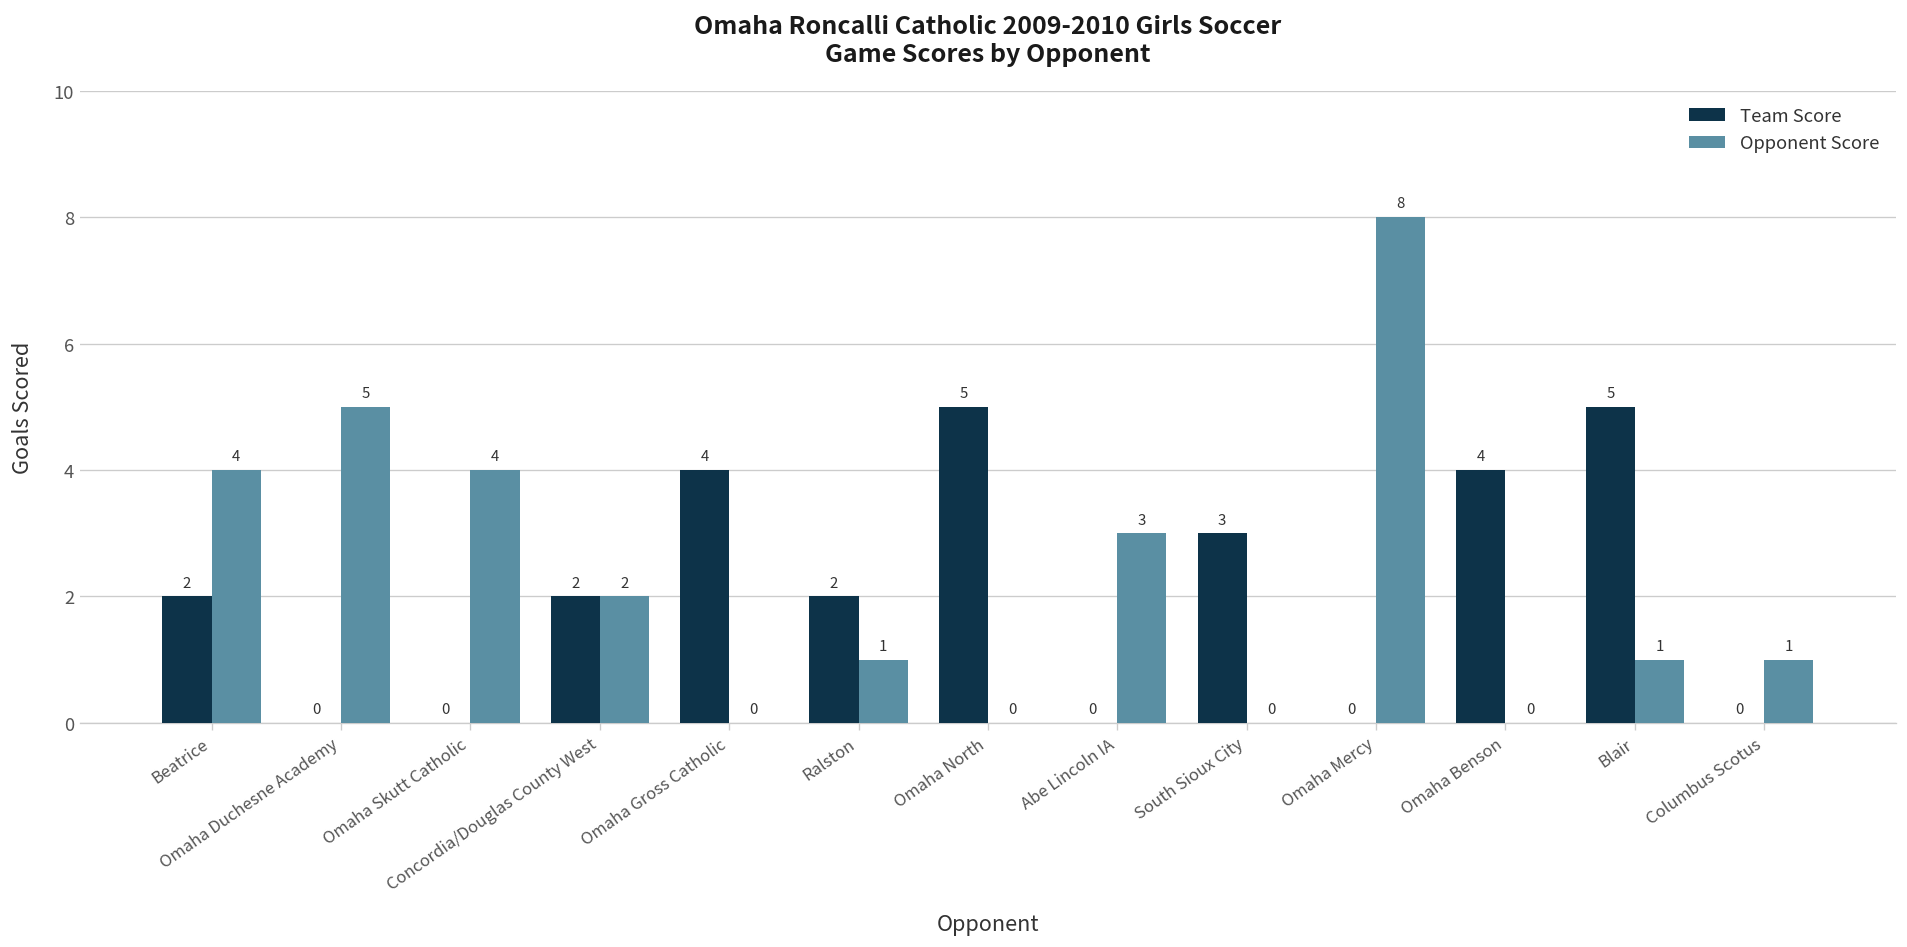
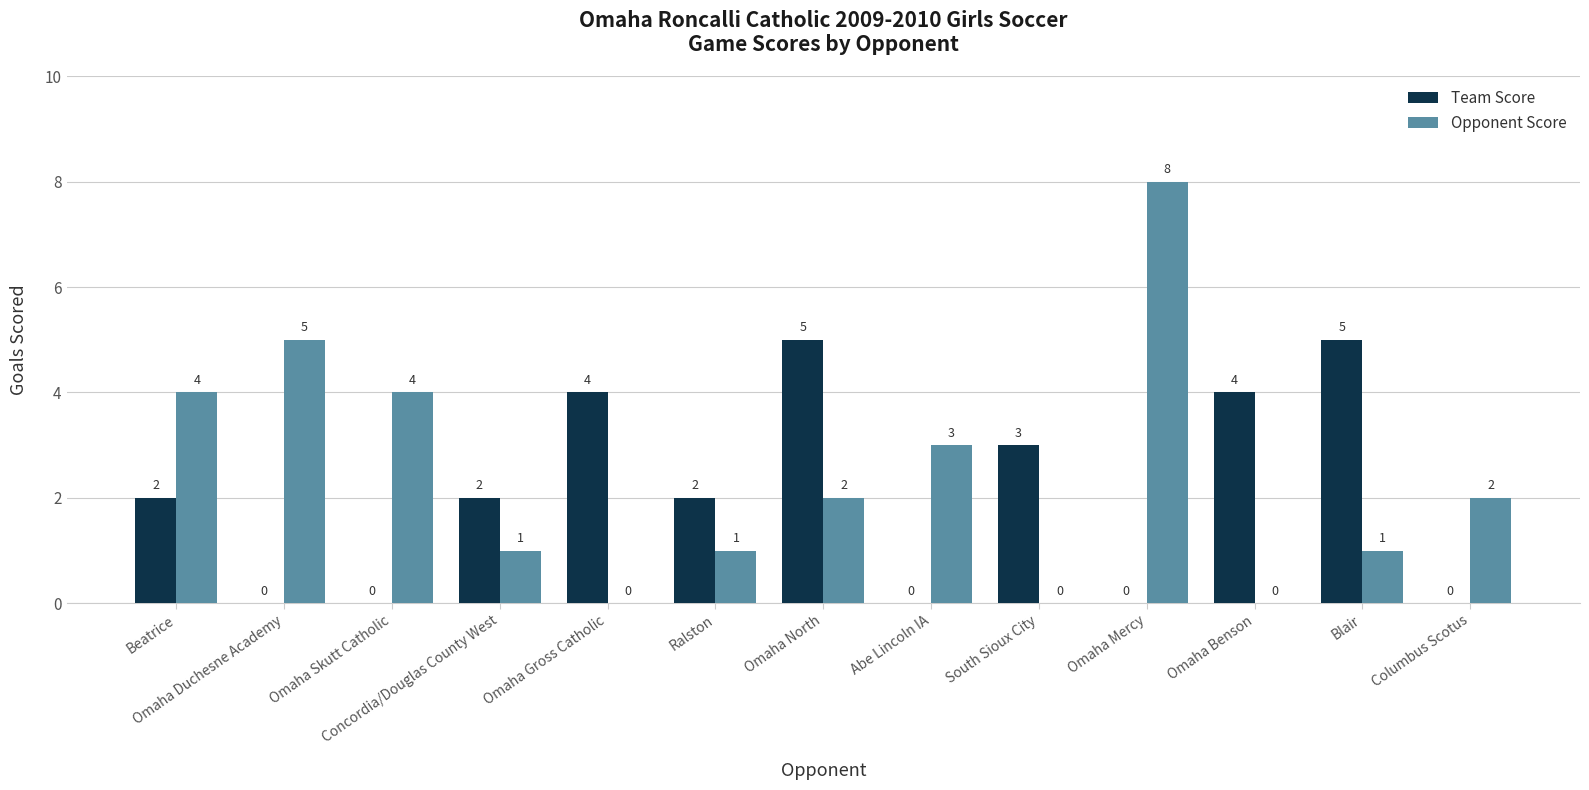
Opponent Score, Concordia/Douglas County West: 2 -> 1
Opponent Score, Omaha North: 0 -> 2
Opponent Score, Columbus Scotus: 1 -> 2
